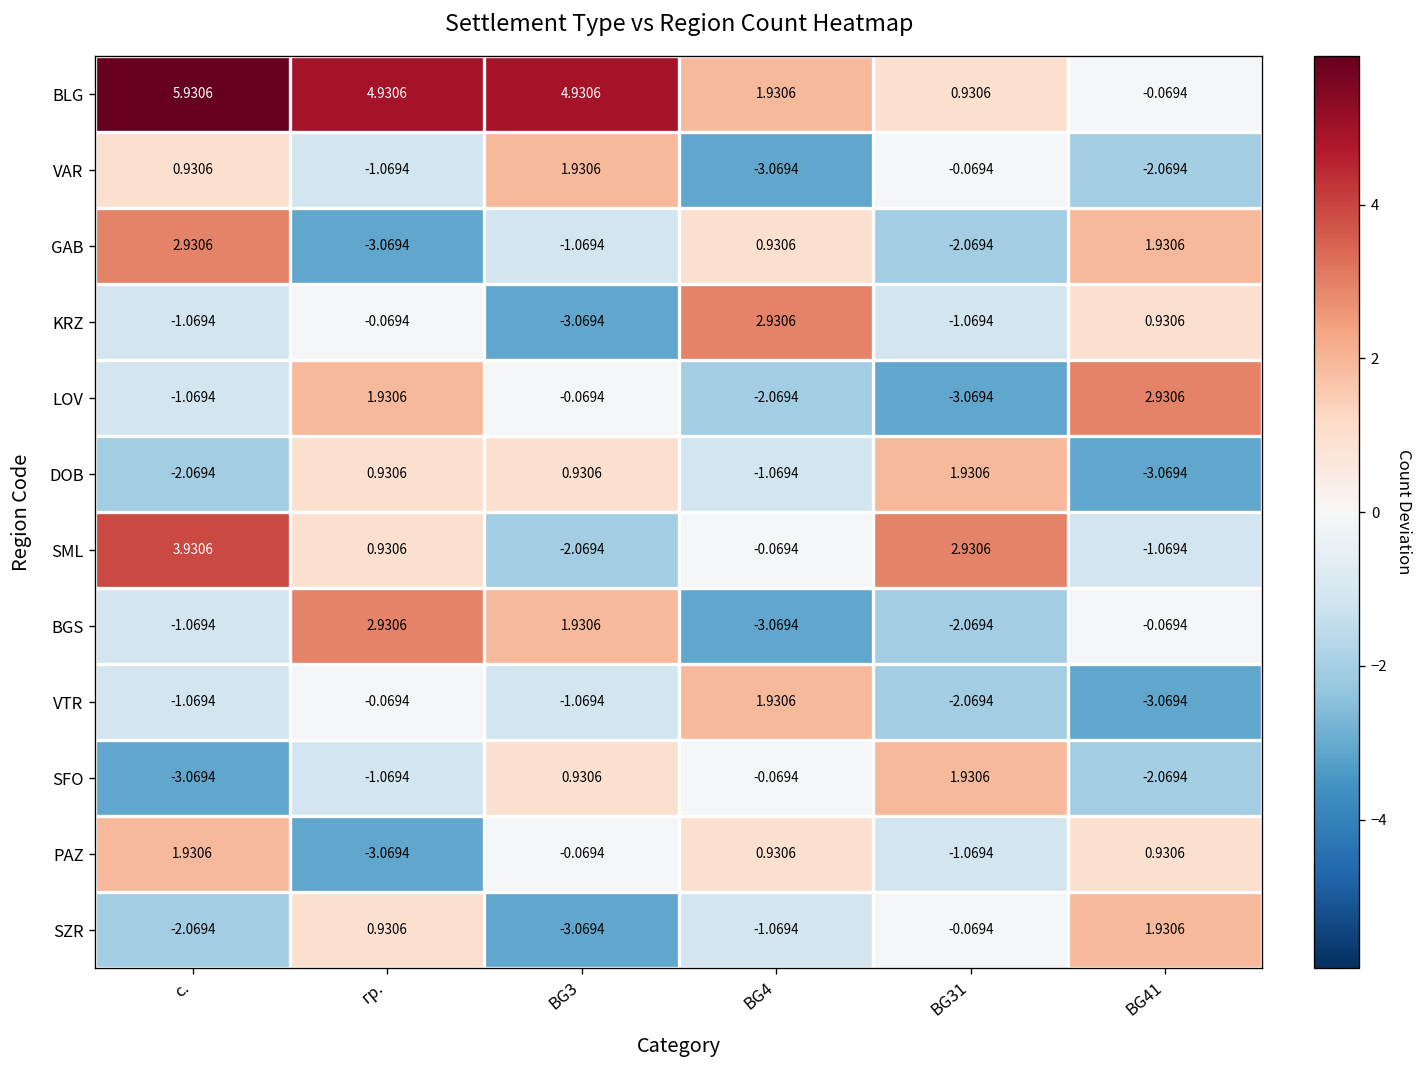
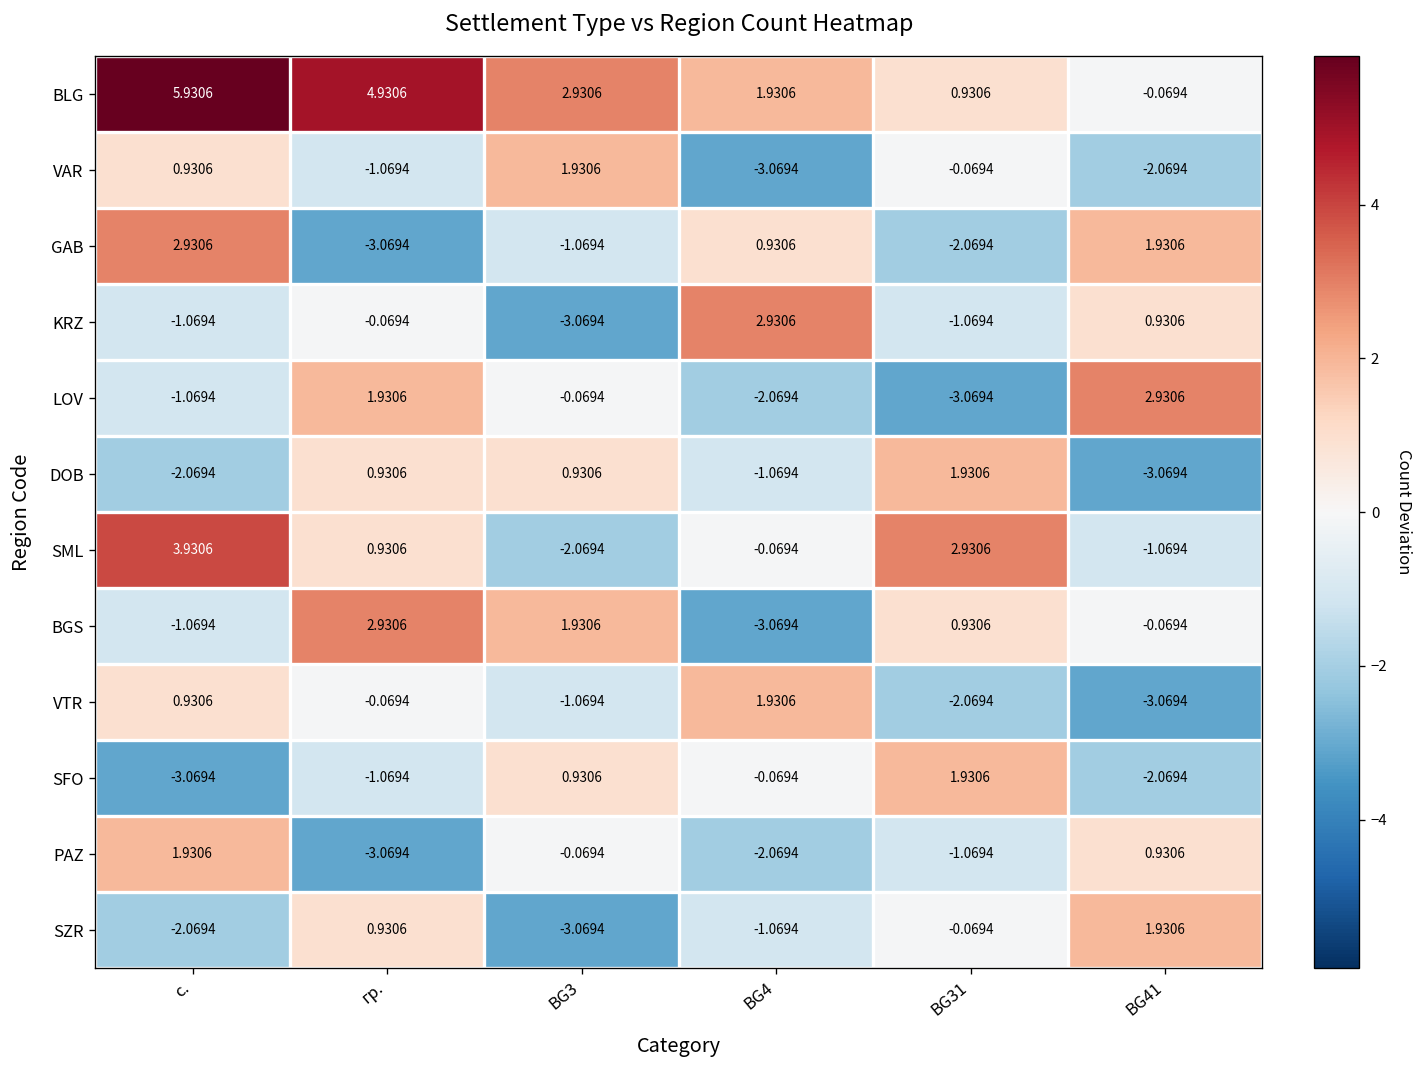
BLG, BG3: 4.9306 -> 2.9306
BGS, BG31: -2.0694 -> 0.9306
VTR, с.: -1.0694 -> 0.9306
PAZ, BG4: 0.9306 -> -2.0694
